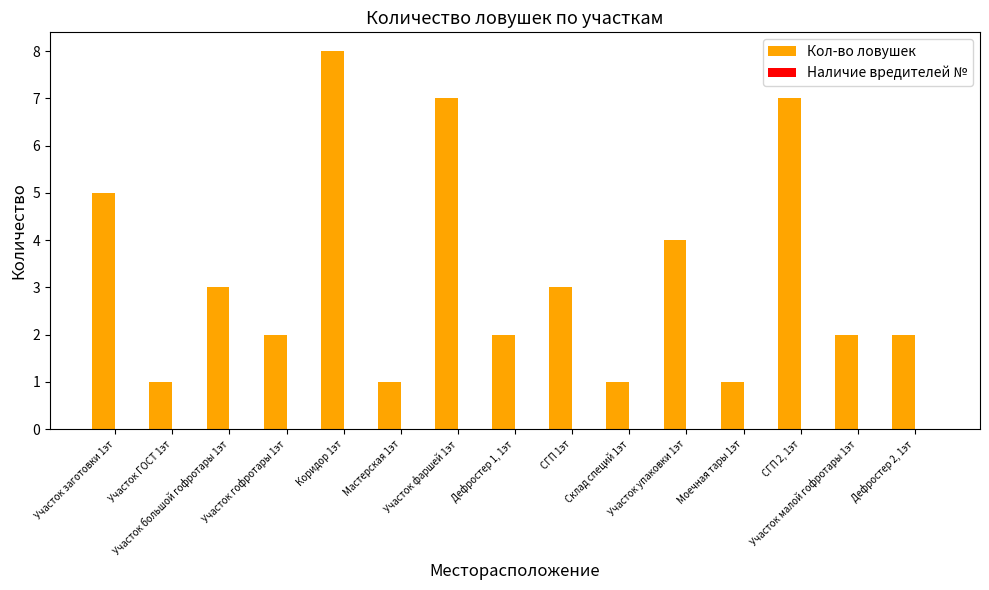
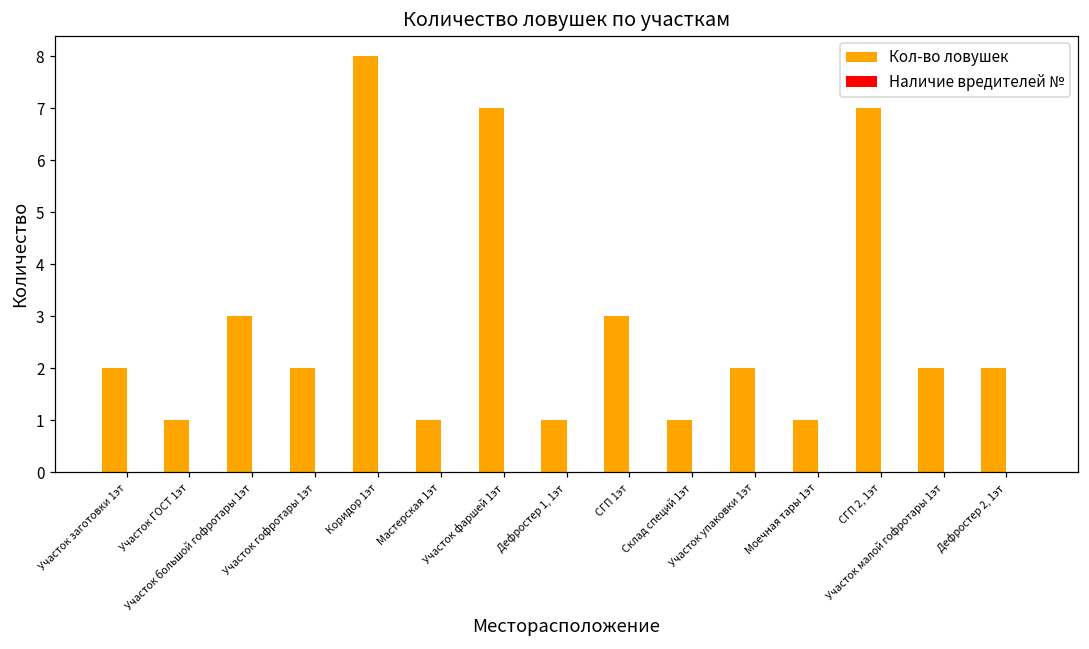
Кол-во ловушек, Участок заготовки 1эт: 5 -> 2
Кол-во ловушек, Дефростер 1, 1эт: 2 -> 1
Кол-во ловушек, Участок упаковки 1эт: 4 -> 2
